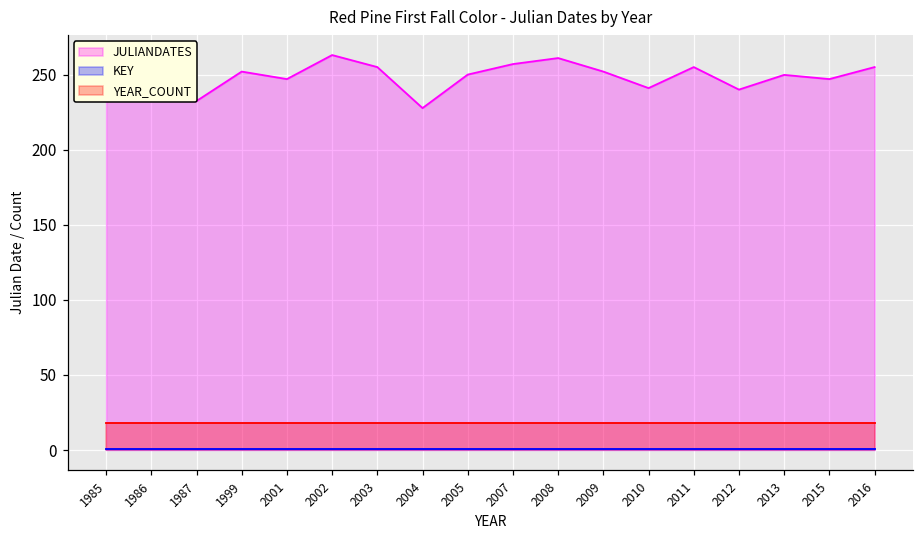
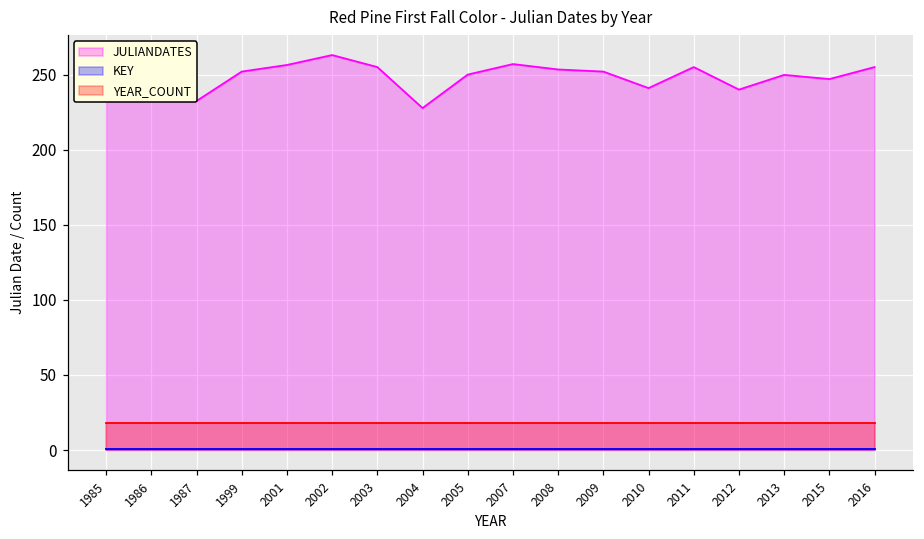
JULIANDATES, 2001: 247 -> 256
JULIANDATES, 2008: 261 -> 253
